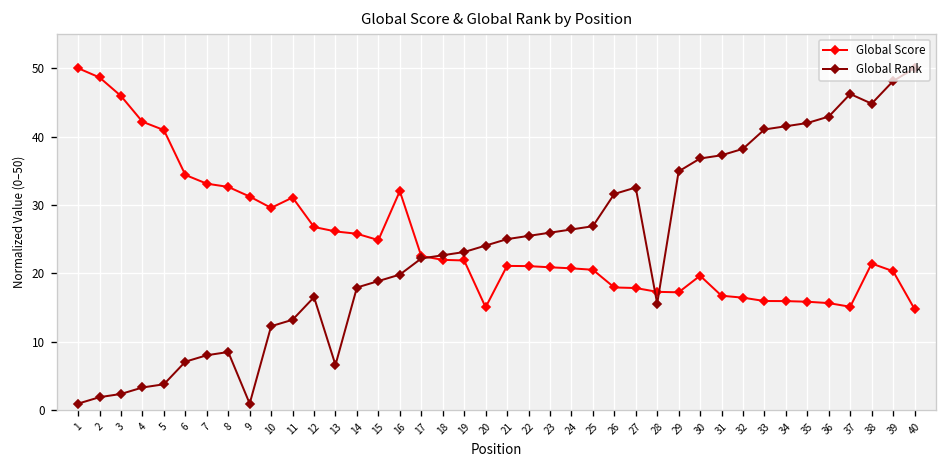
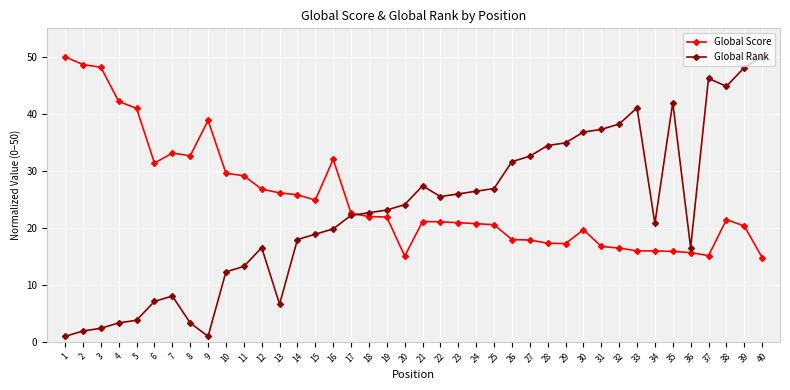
Global Score, 3: 46 -> 48
Global Score, 6: 34 -> 31
Global Rank, 8: 8 -> 3
Global Score, 9: 31 -> 39
Global Score, 11: 31 -> 29
Global Rank, 21: 25 -> 27
Global Rank, 28: 16 -> 34
Global Rank, 34: 42 -> 21
Global Rank, 36: 43 -> 17
